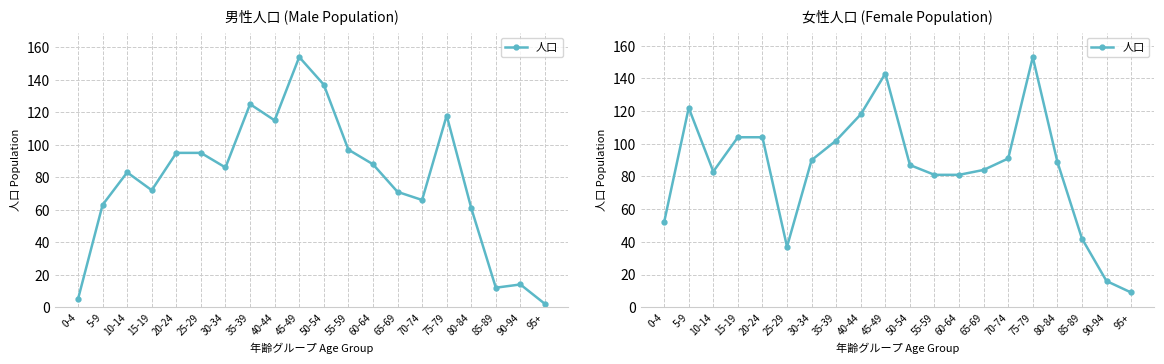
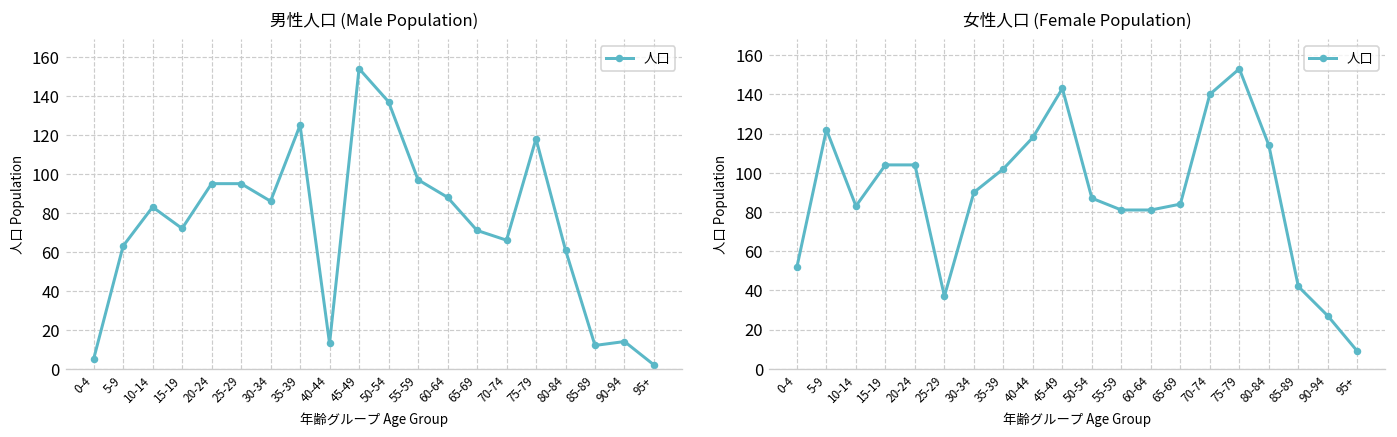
男性人口 (Male Population), 40-44: 115 -> 13
女性人口 (Female Population), 70-74: 91 -> 140
女性人口 (Female Population), 80-84: 89 -> 114
女性人口 (Female Population), 90-94: 16 -> 27
